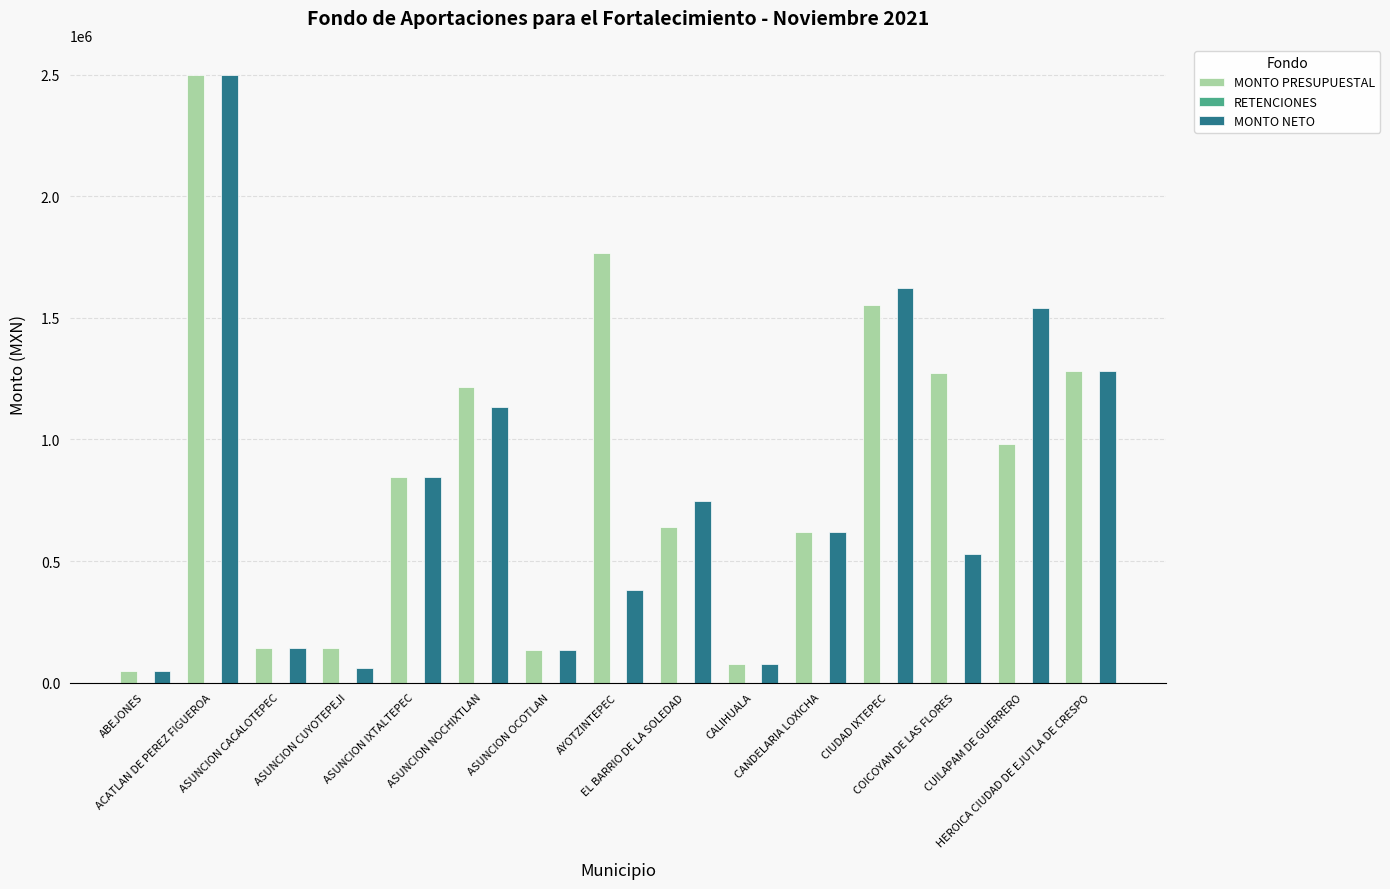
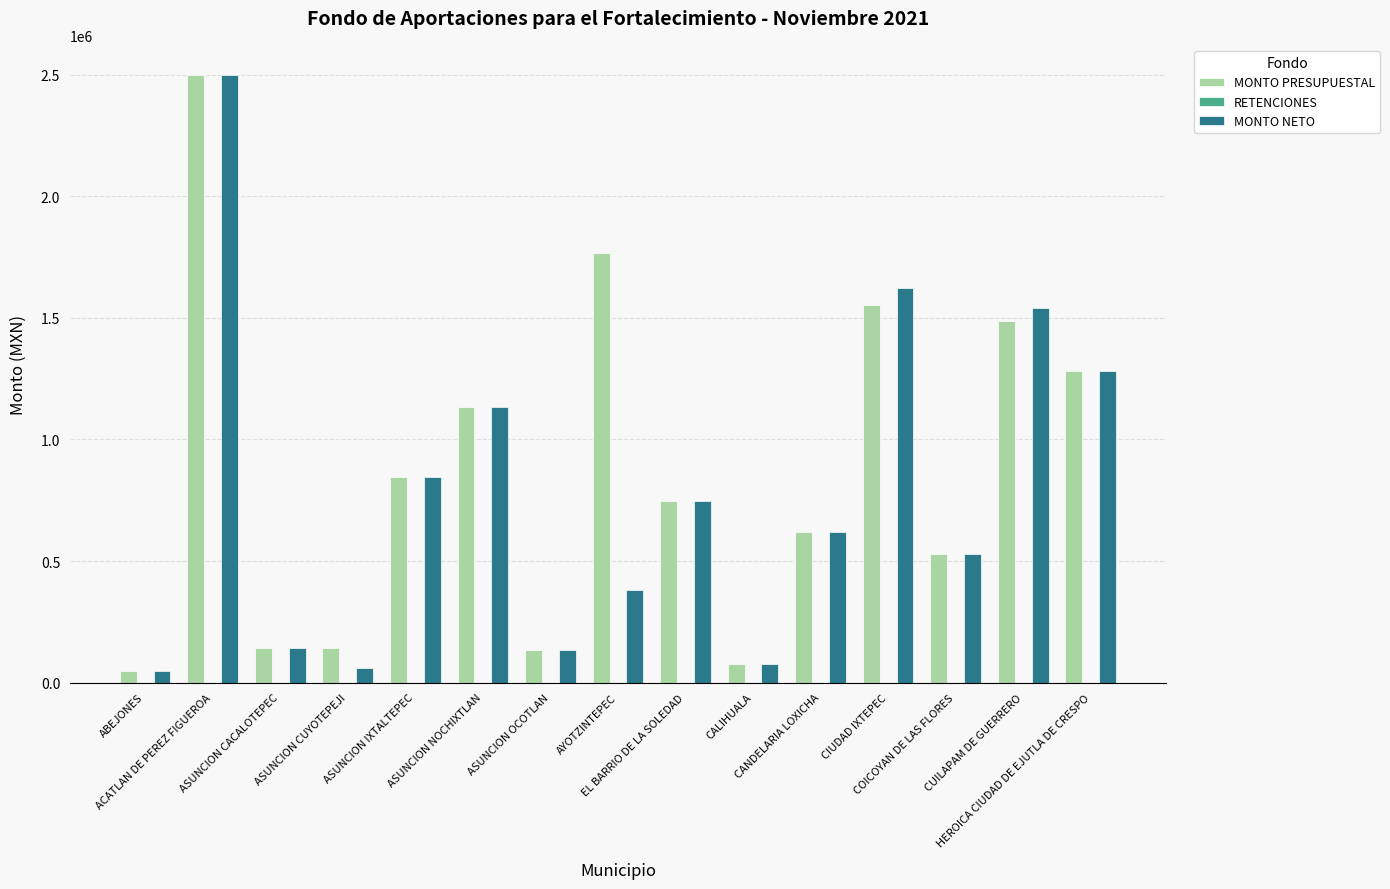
MONTO PRESUPUESTAL, ASUNCION NOCHIXTLAN: 1220000 -> 1130000
MONTO PRESUPUESTAL, EL BARRIO DE LA SOLEDAD: 640000 -> 750000
MONTO PRESUPUESTAL, COICOYAN DE LAS FLORES: 1270000 -> 530000
MONTO PRESUPUESTAL, CUILAPAM DE GUERRERO: 980000 -> 1490000
